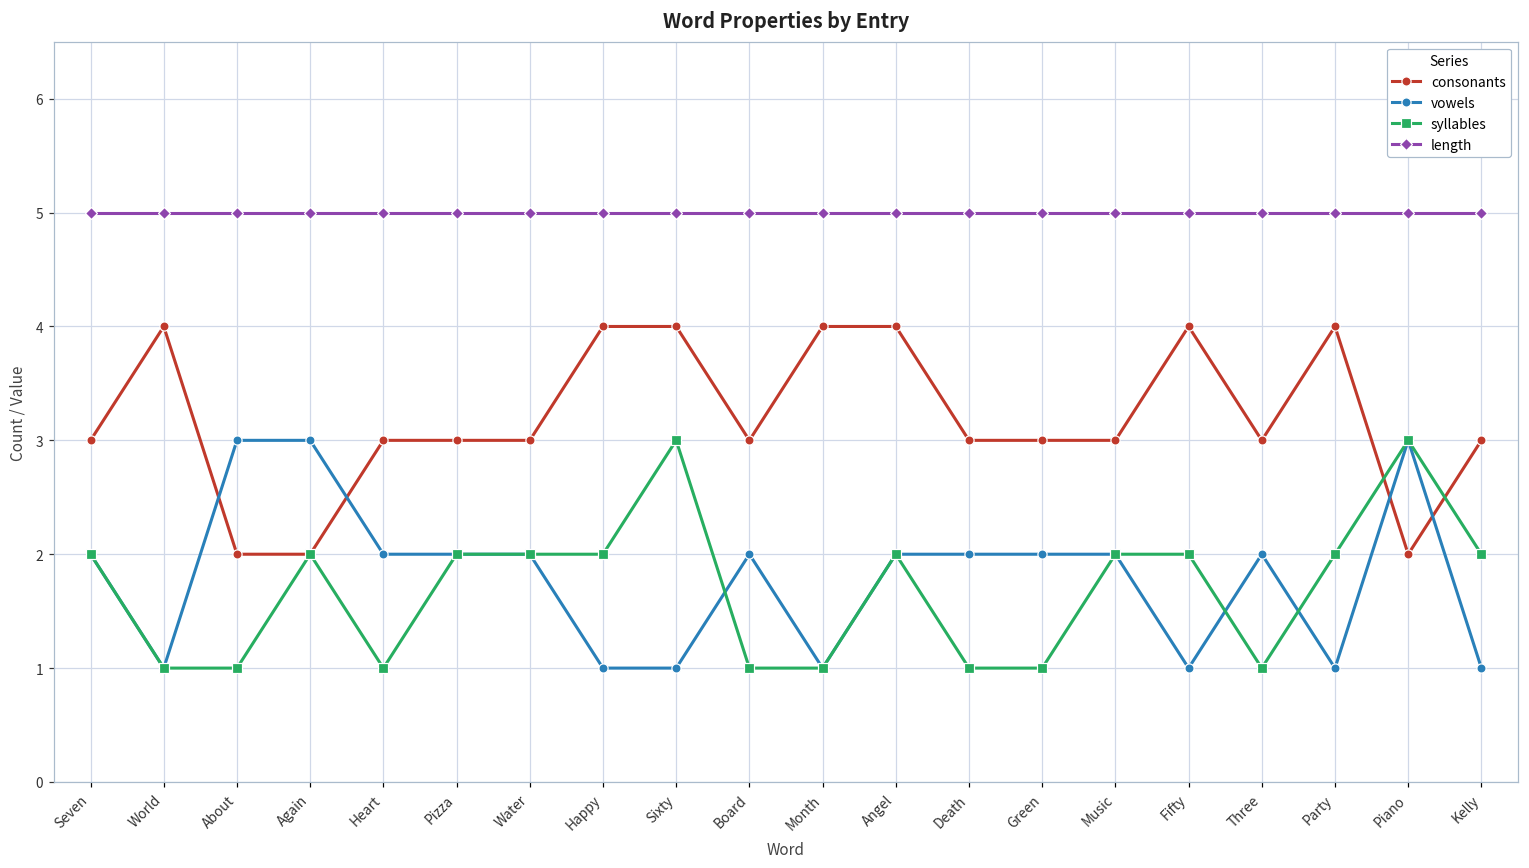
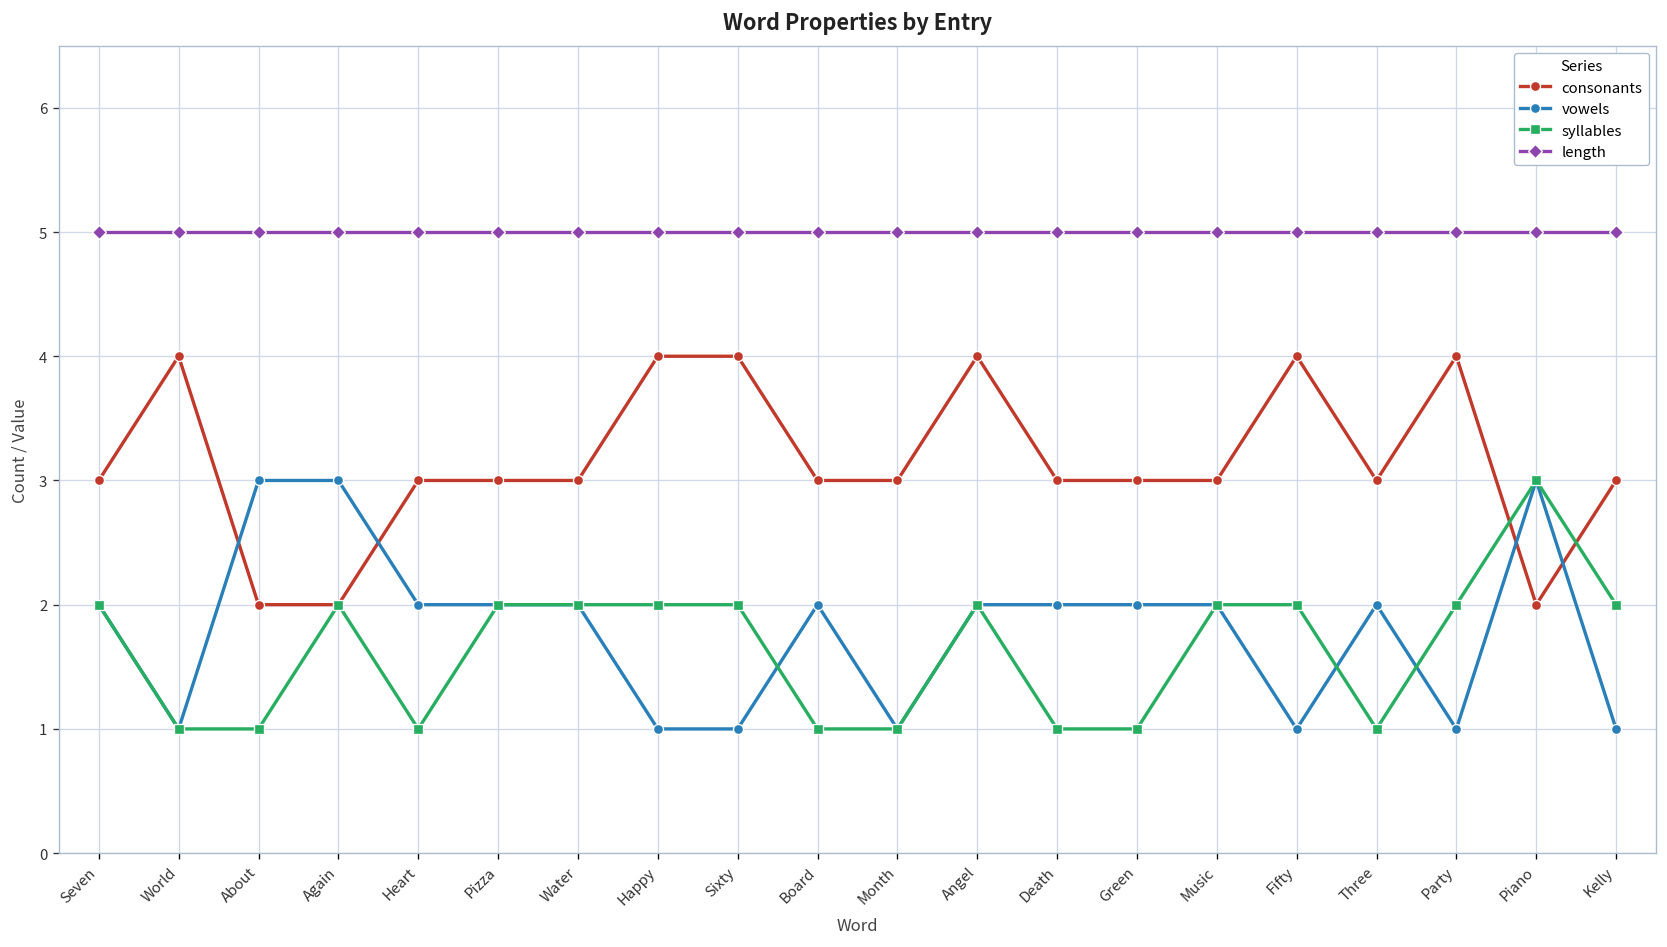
syllables, Sixty: 3 -> 2
consonants, Month: 4 -> 3
